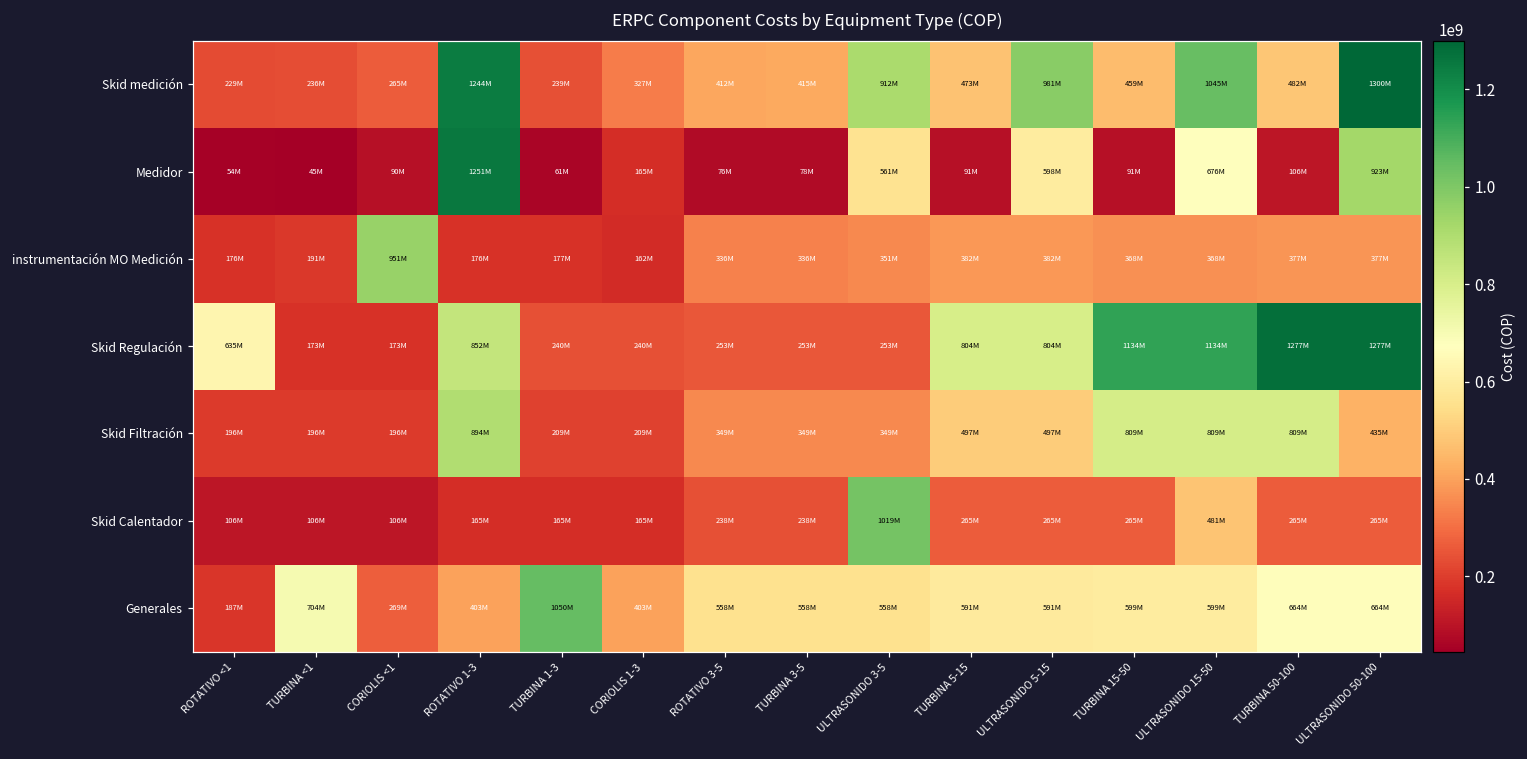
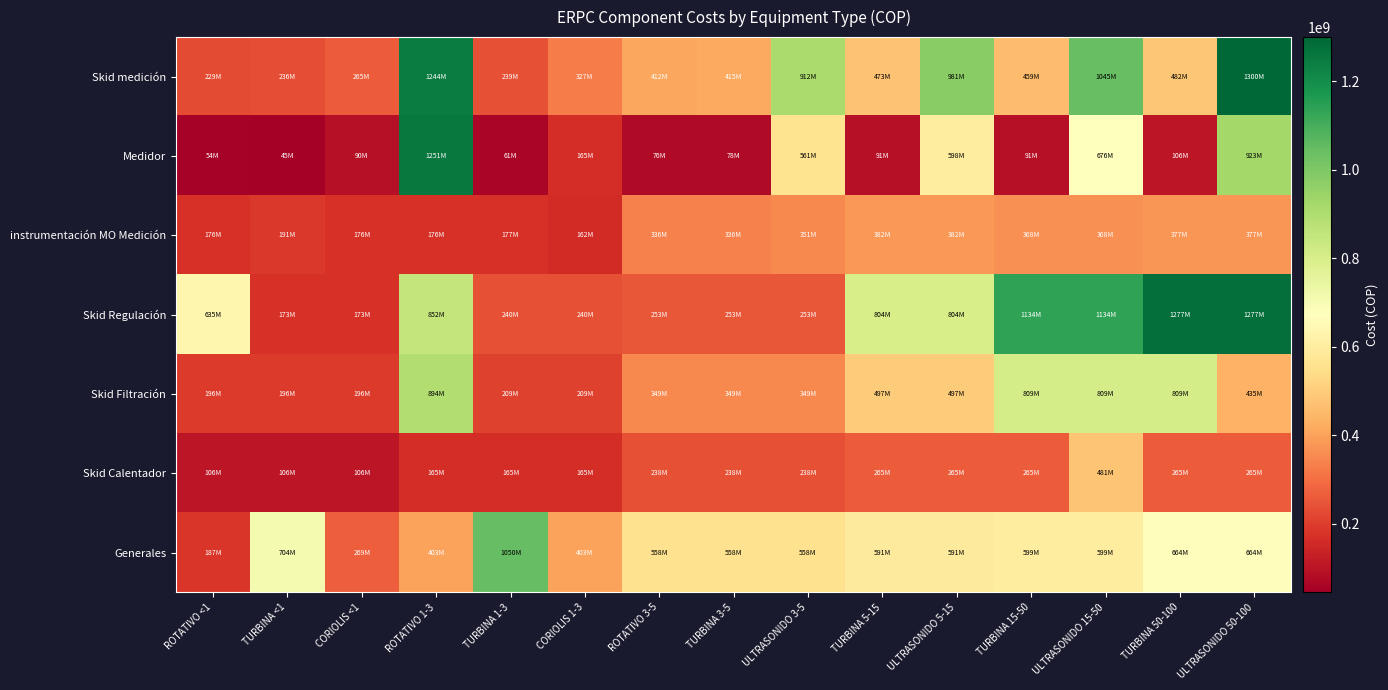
instrumentación MO Medición, CORIOLIS <1: 951M -> 176M
Skid Calentador, ULTRASONIDO 3-5: 1019M -> 238M
